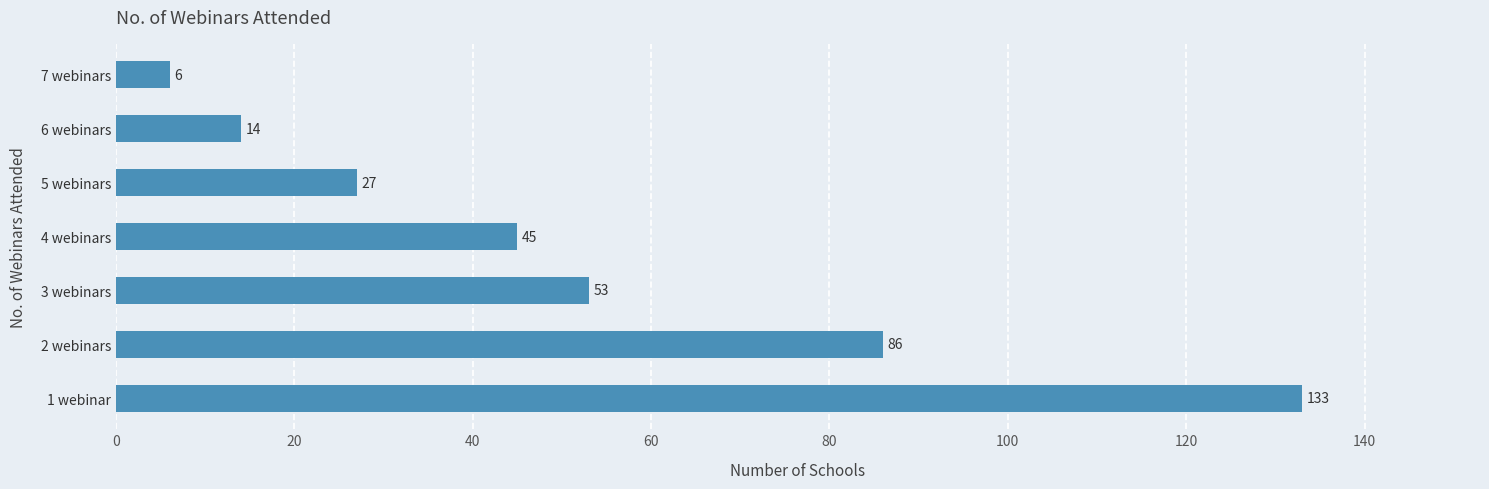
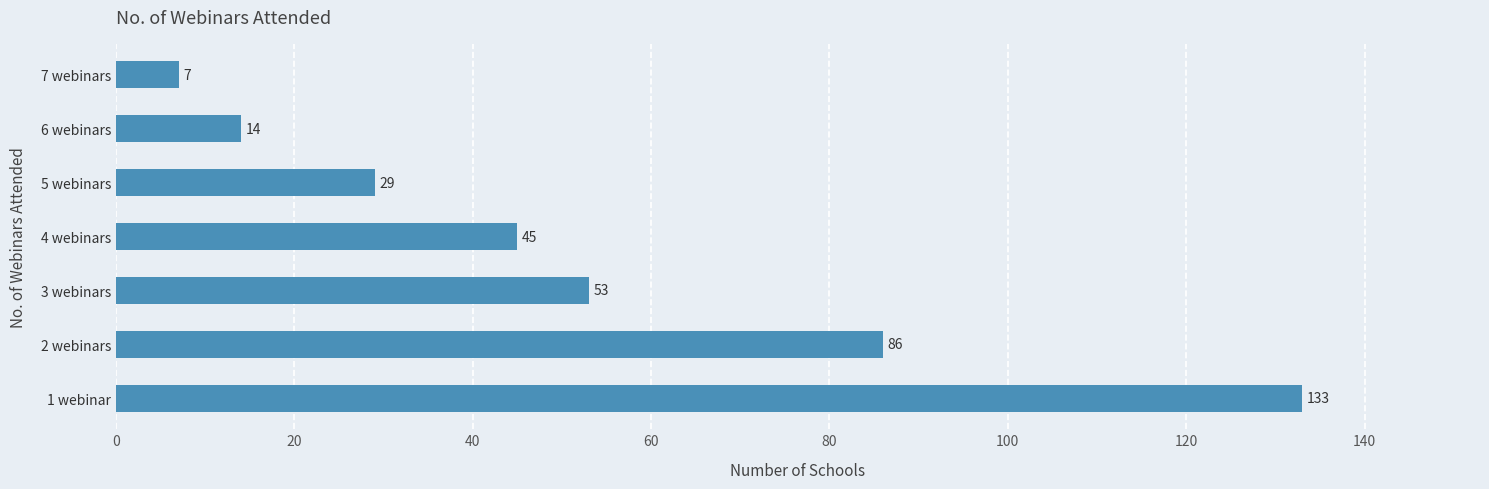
7 webinars: 6 -> 7
5 webinars: 27 -> 29
